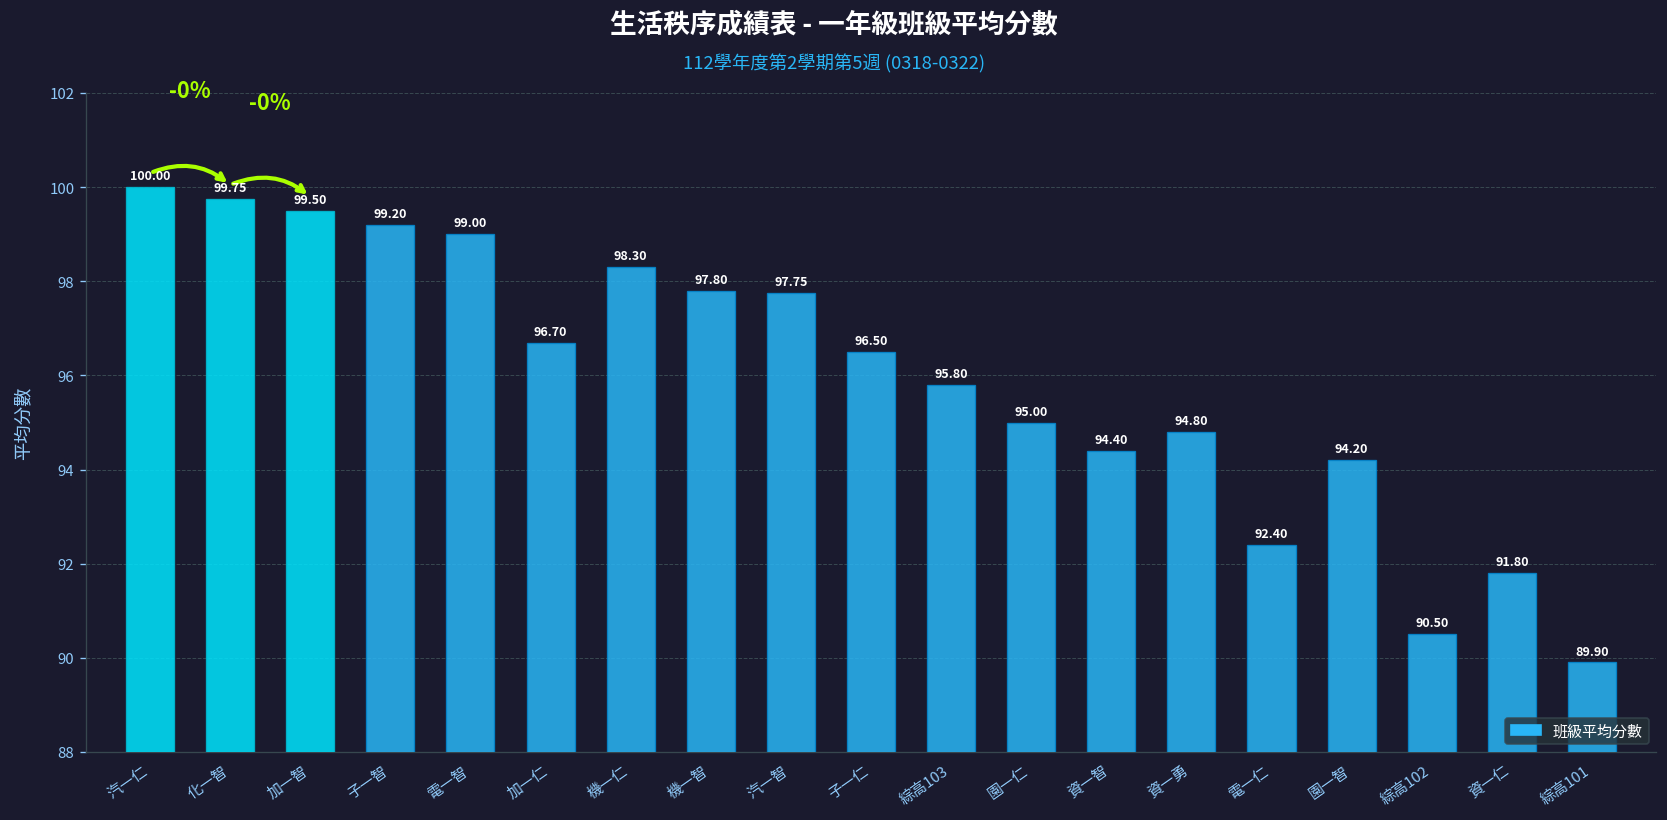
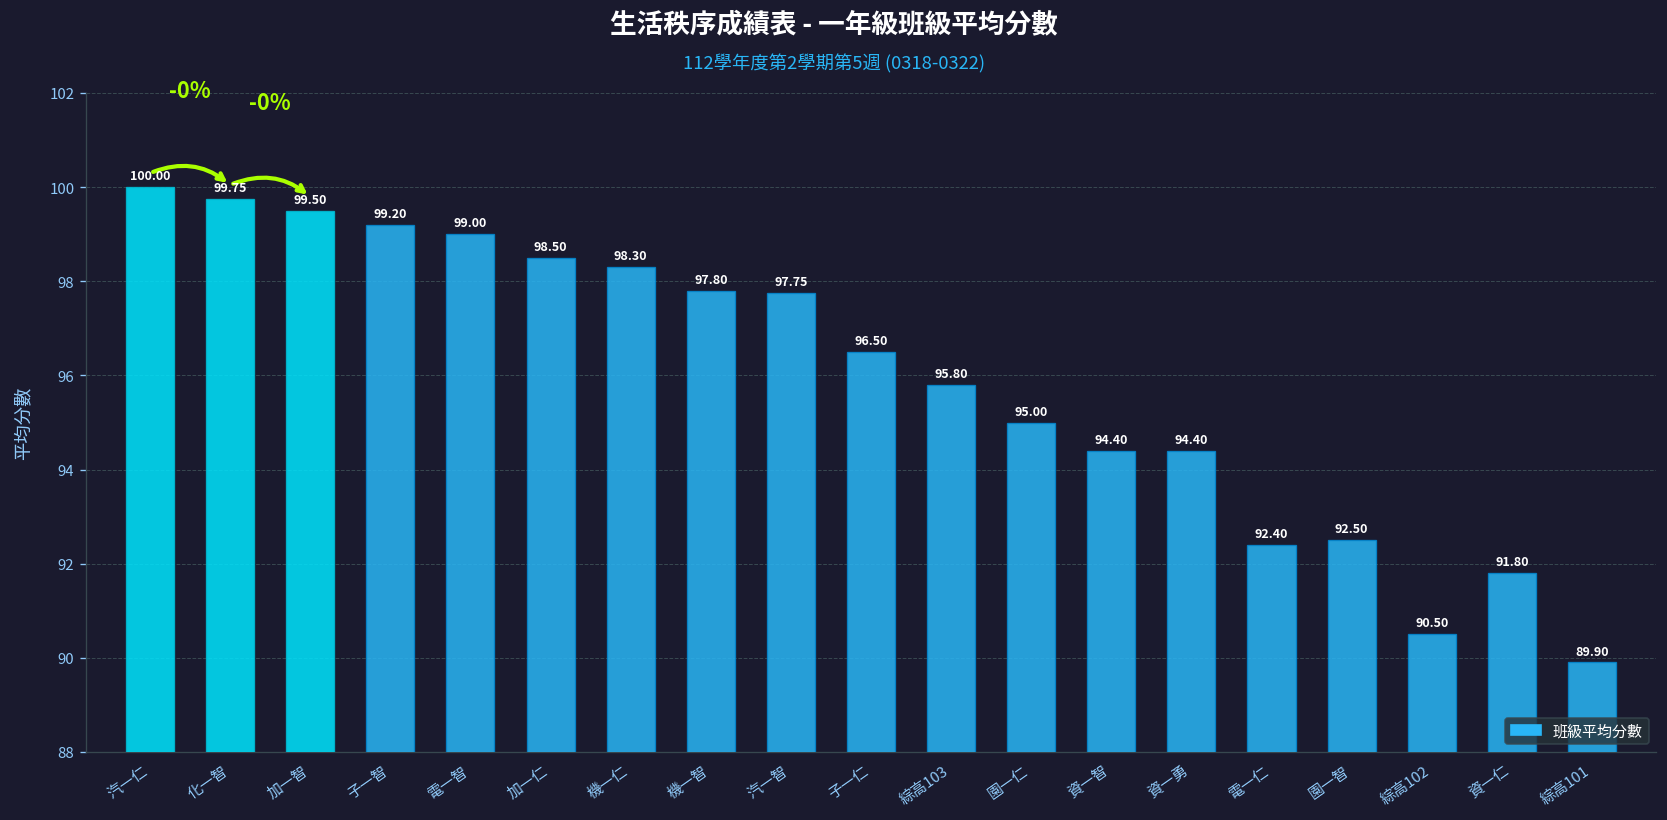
加一仁: 96.70 -> 98.50
資一勇: 94.80 -> 94.40
園一智: 94.20 -> 92.50
